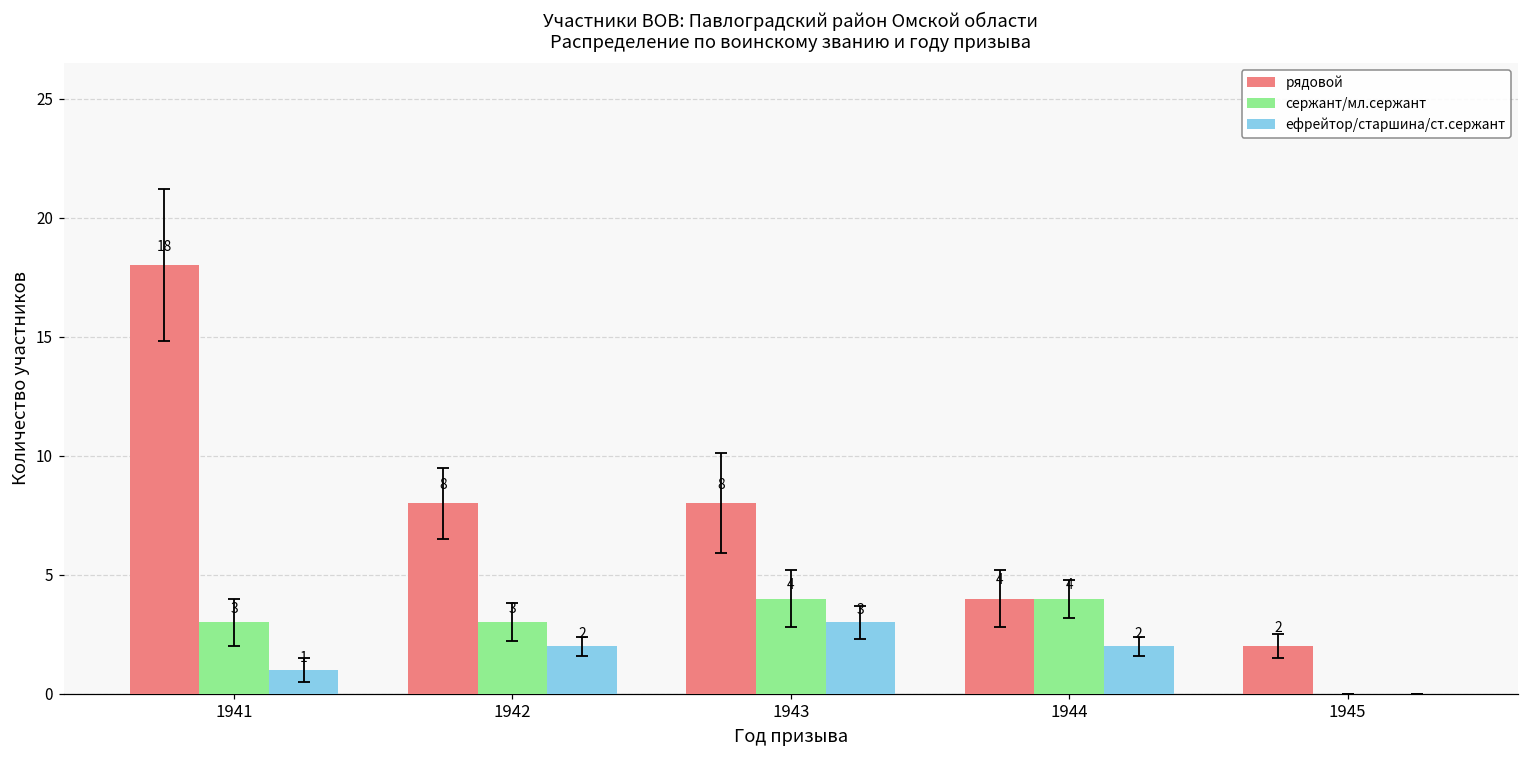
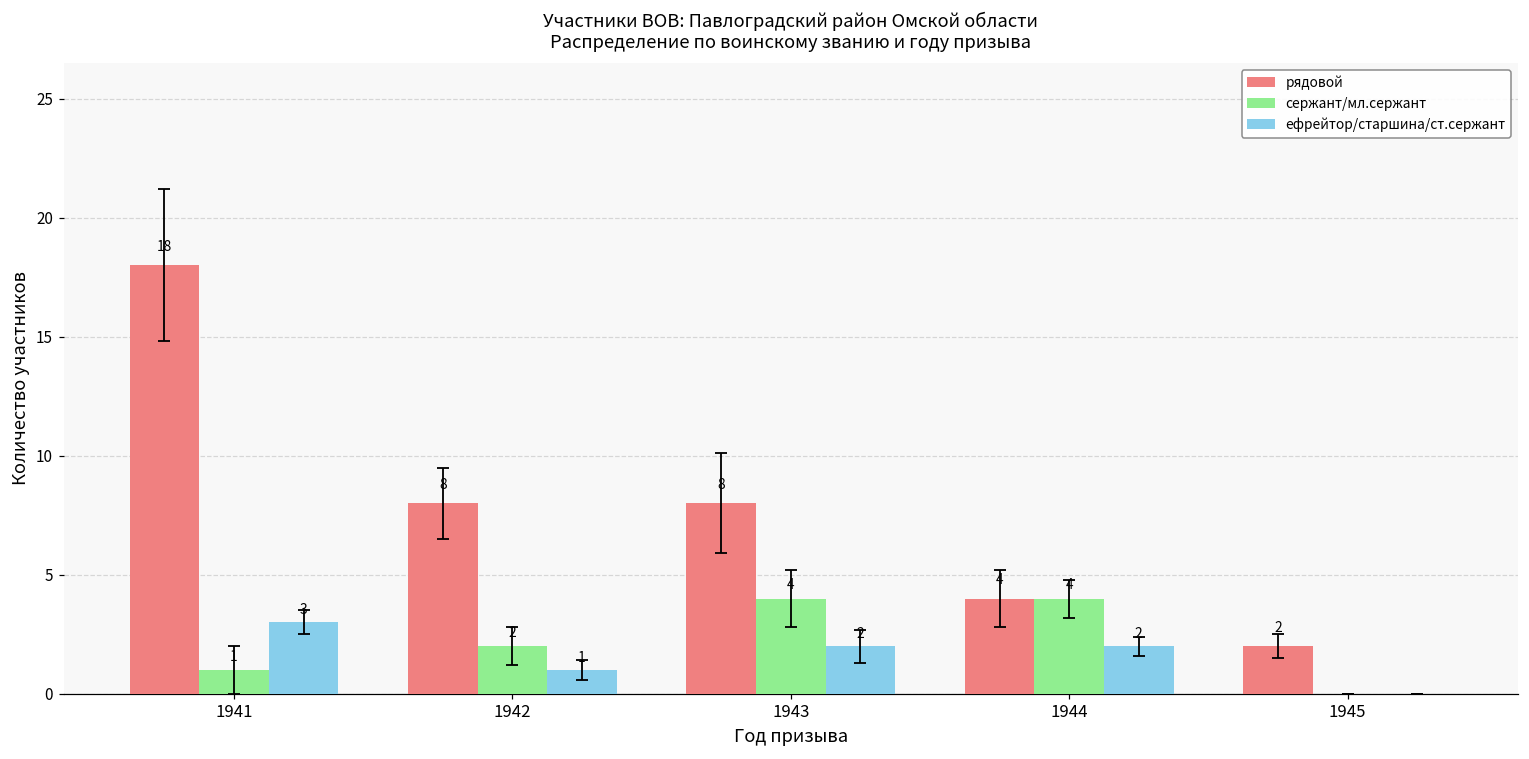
сержант/мл.сержант, 1941: 3 -> 1
ефрейтор/старшина/ст.сержант, 1941: 1 -> 3
сержант/мл.сержант, 1942: 3 -> 2
ефрейтор/старшина/ст.сержант, 1942: 2 -> 1
ефрейтор/старшина/ст.сержант, 1943: 3 -> 2
